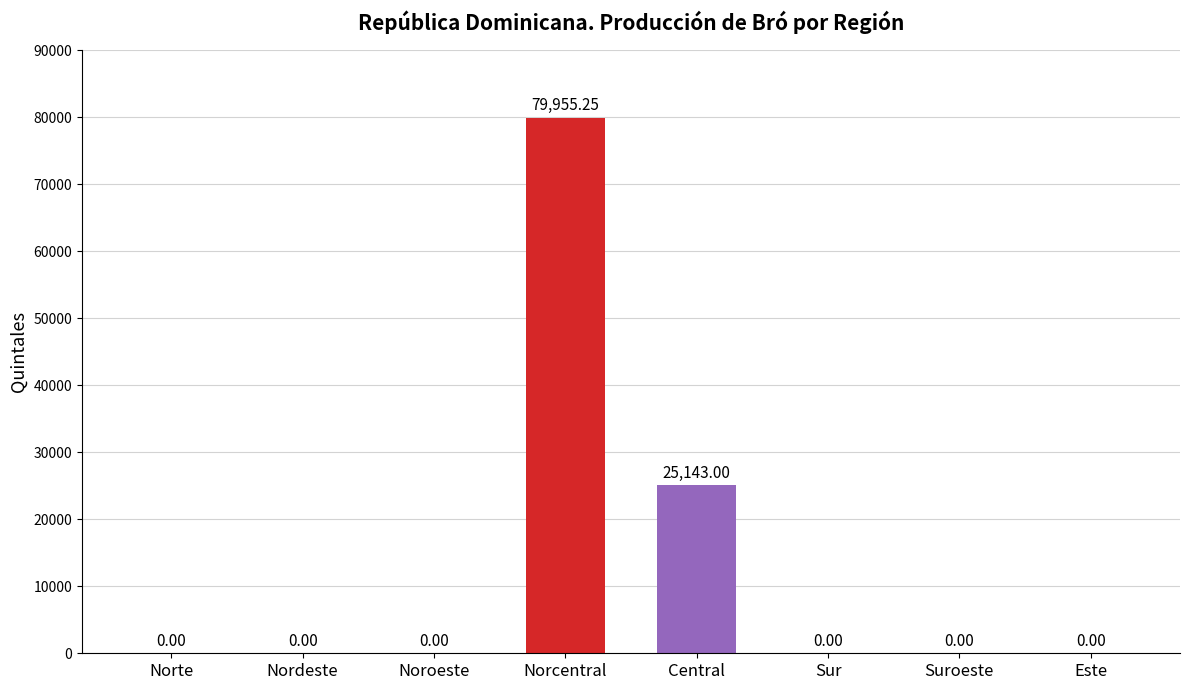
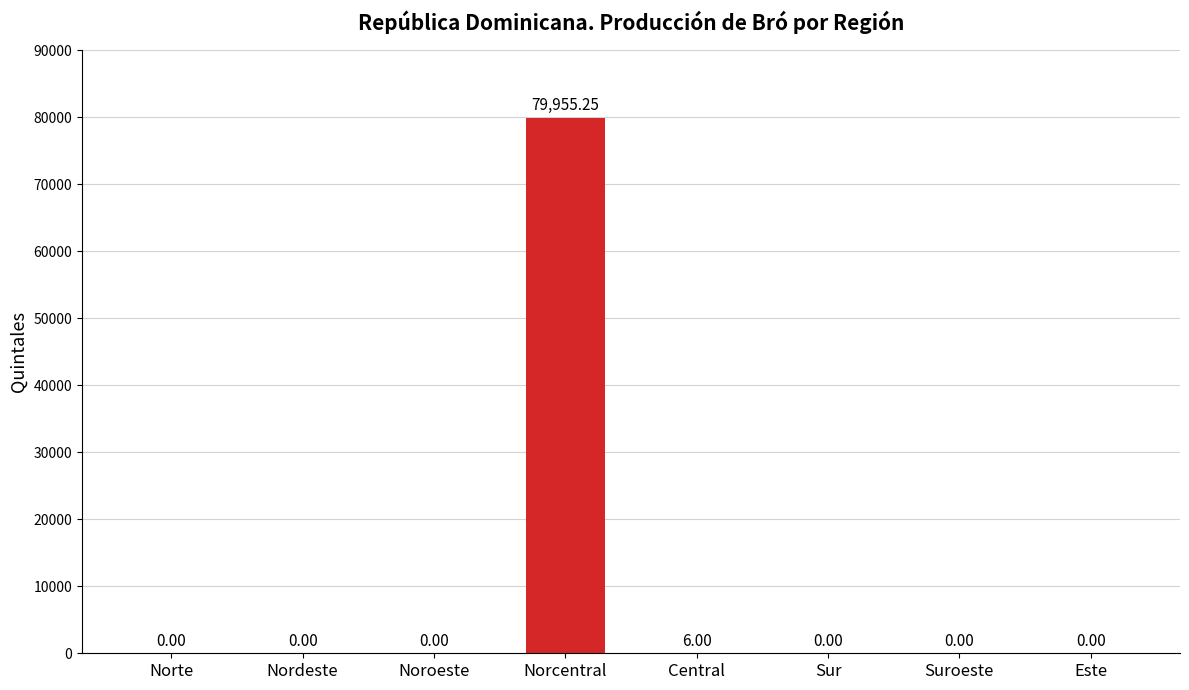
Central: 25,143.00 -> 6.00
